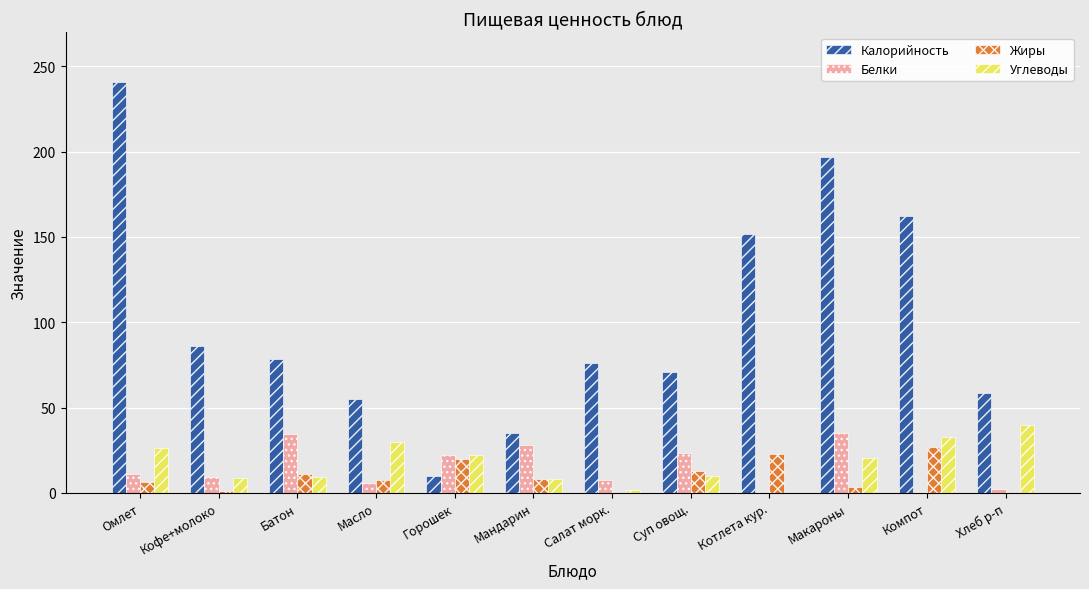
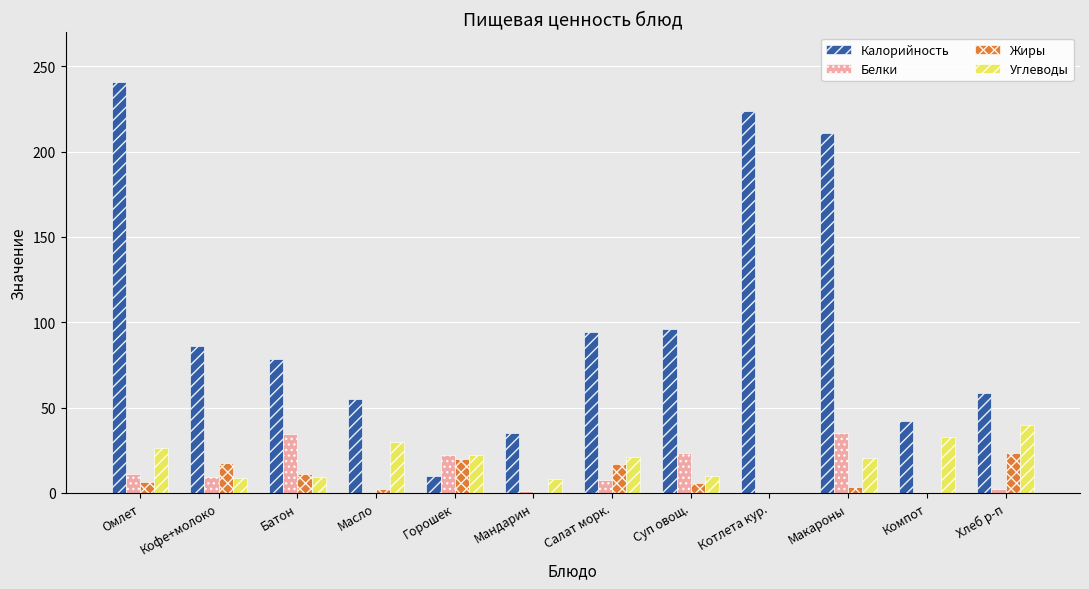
Жиры, Кофе+молоко: 1 -> 18
Белки, Масло: 6 -> 0
Жиры, Масло: 7 -> 2
Белки, Мандарин: 28 -> 1
Жиры, Мандарин: 8 -> 0
Калорийность, Салат морк.: 76 -> 94
Жиры, Салат морк.: 0 -> 17
Углеводы, Салат морк.: 2 -> 21
Калорийность, Суп овощ.: 71 -> 96
Жиры, Суп овощ.: 13 -> 6
Калорийность, Котлета кур.: 152 -> 224
Жиры, Котлета кур.: 23 -> 0
Калорийность, Макароны: 197 -> 211
Калорийность, Компот: 162 -> 42
Жиры, Компот: 27 -> 0
Жиры, Хлеб р-п: 0 -> 24
